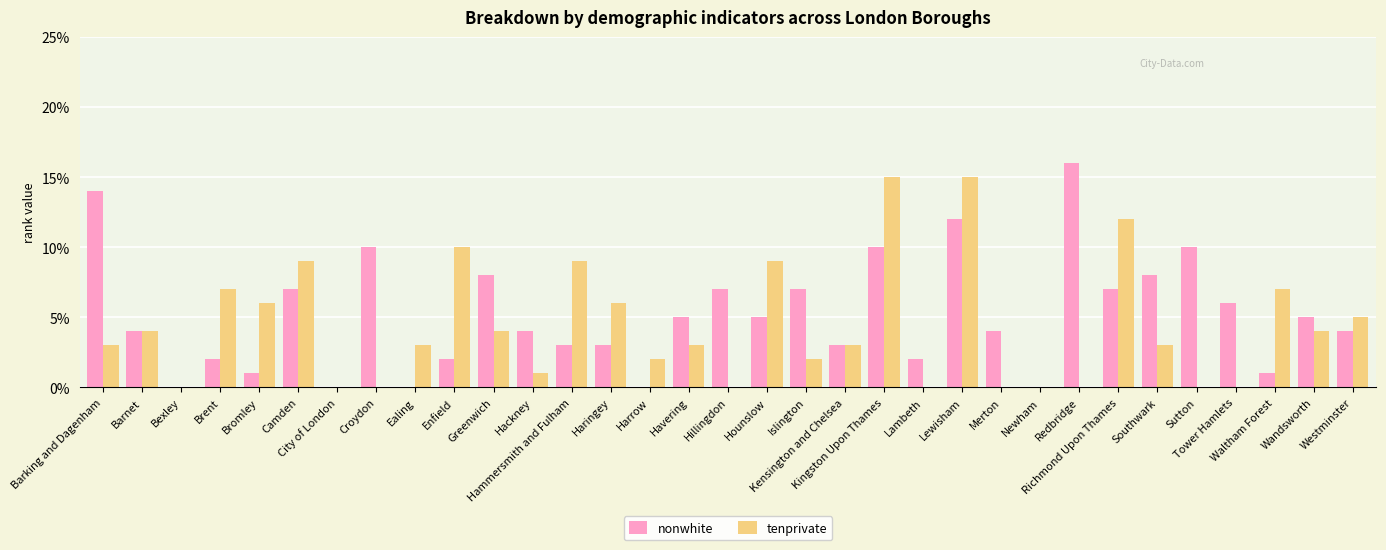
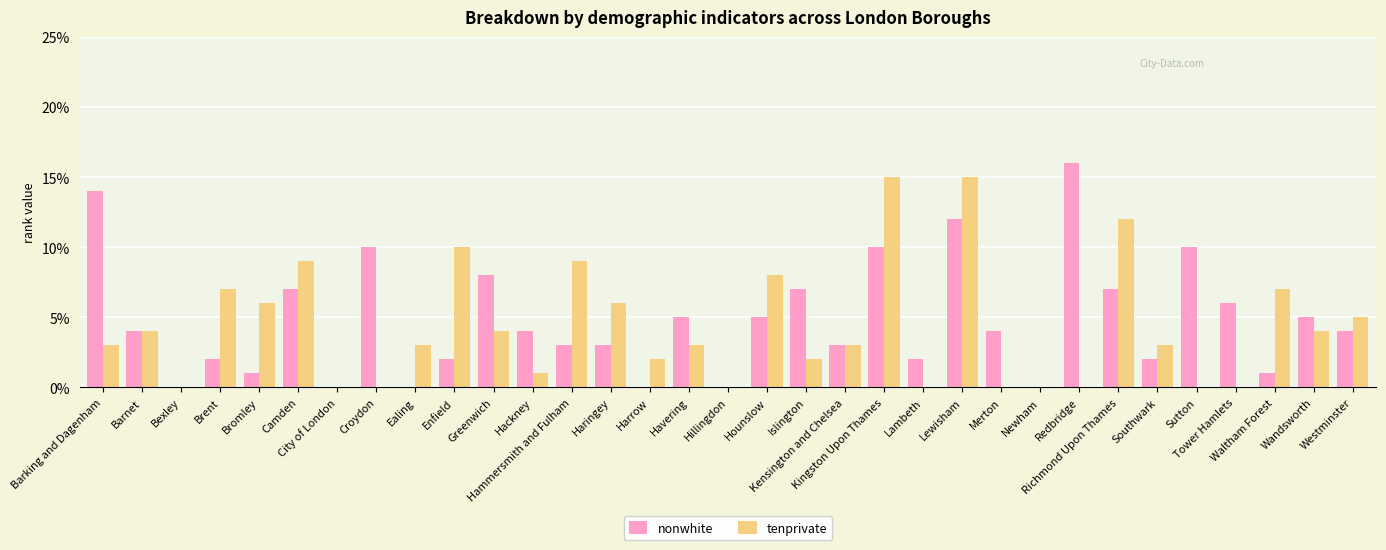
nonwhite, Hillingdon: 7% -> 0%
tenprivate, Hounslow: 9% -> 8%
nonwhite, Southwark: 8% -> 2%
